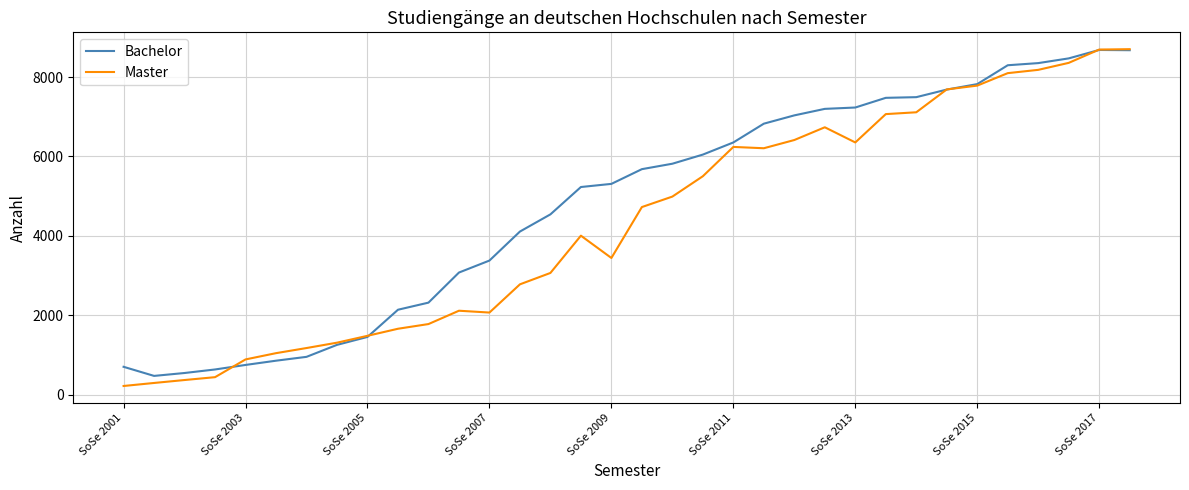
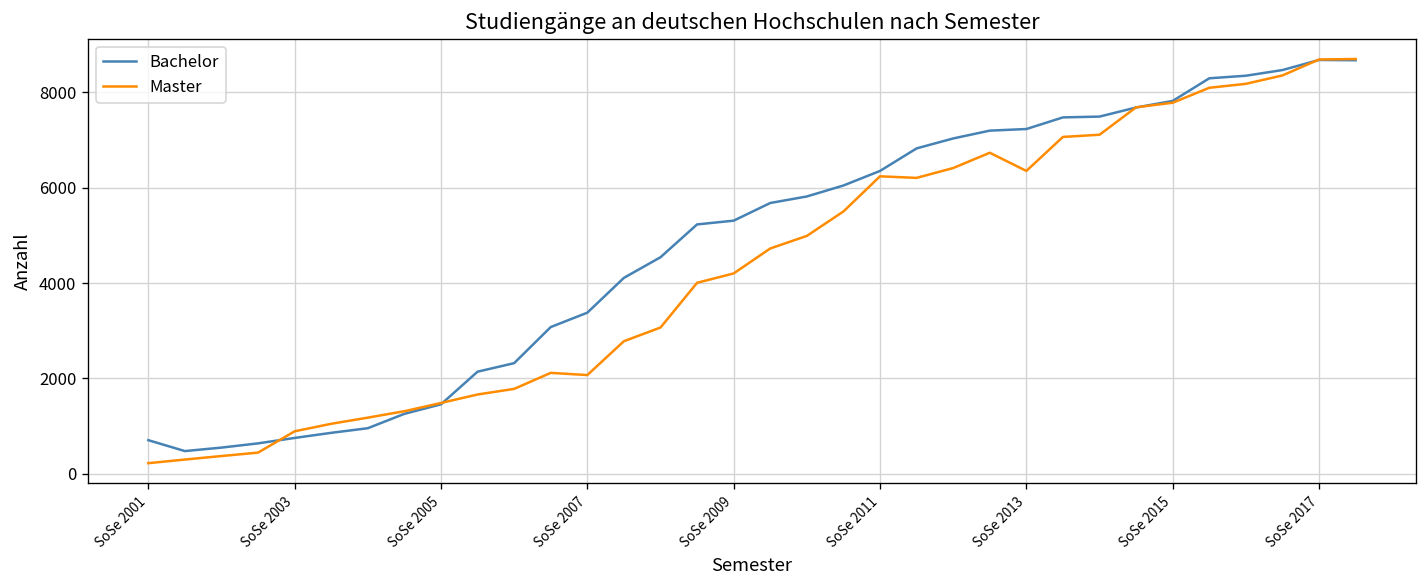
Master, SoSe 2009: 3400 -> 4200
